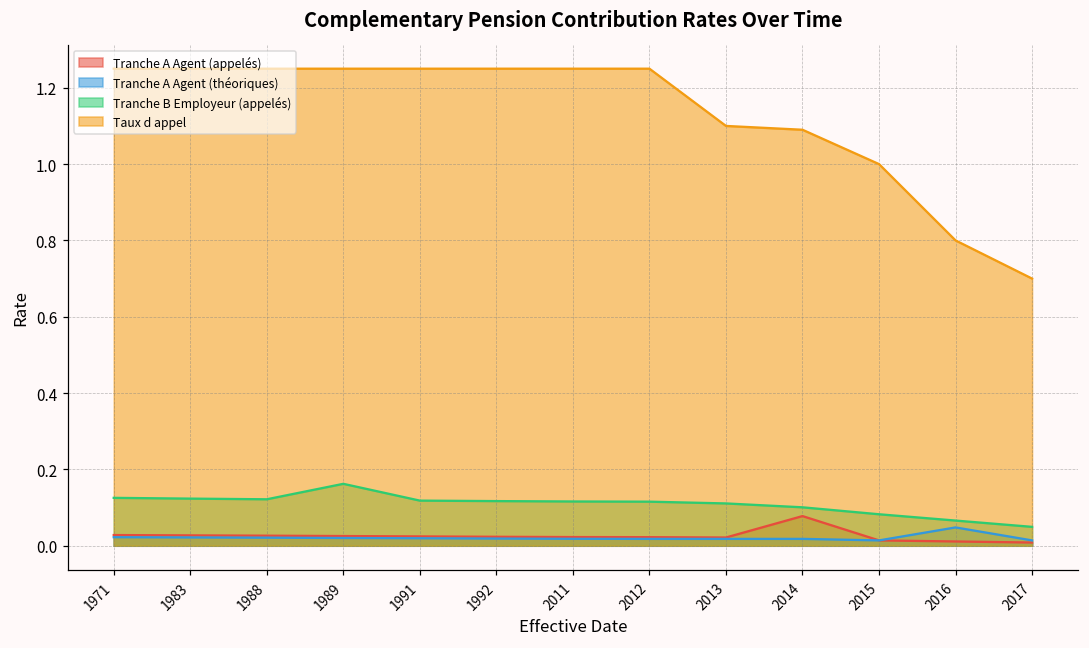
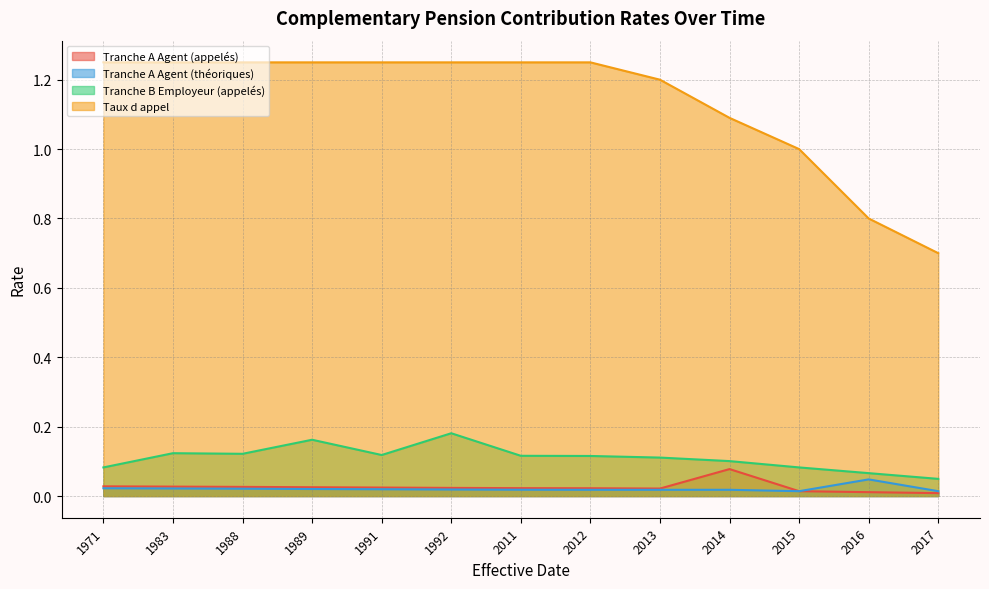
Tranche B Employeur (appelés), 1971: 0.13 -> 0.08
Tranche B Employeur (appelés), 1992: 0.12 -> 0.18
Taux d appel, 2013: 1.1 -> 1.2
